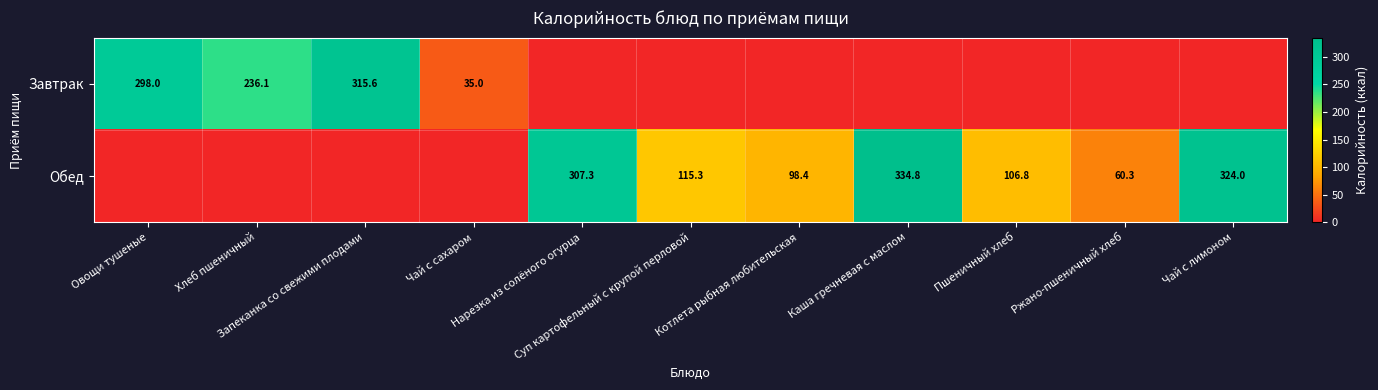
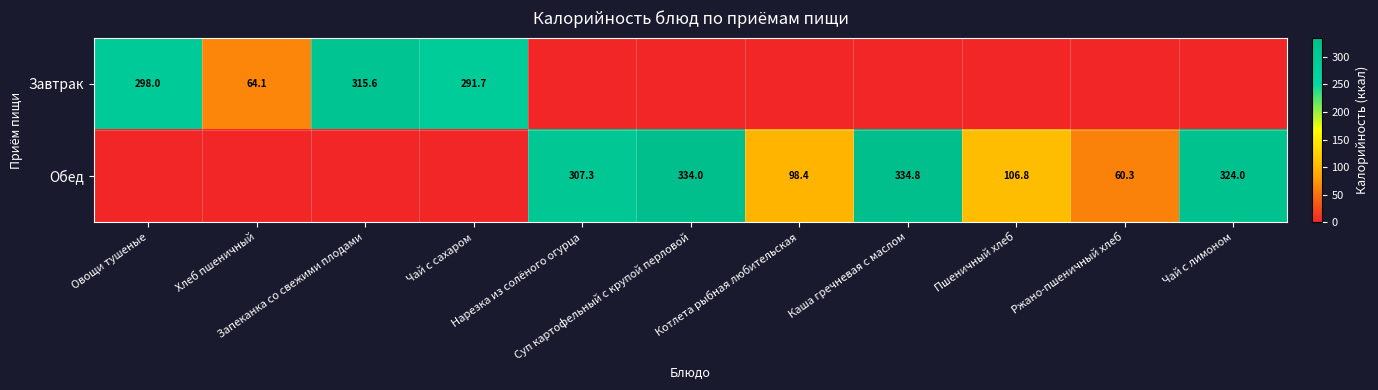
Завтрак, Хлеб пшеничный: 236.1 -> 64.1
Завтрак, Чай с сахаром: 35.0 -> 291.7
Обед, Суп картофельный с крупой перловой: 115.3 -> 334.0
